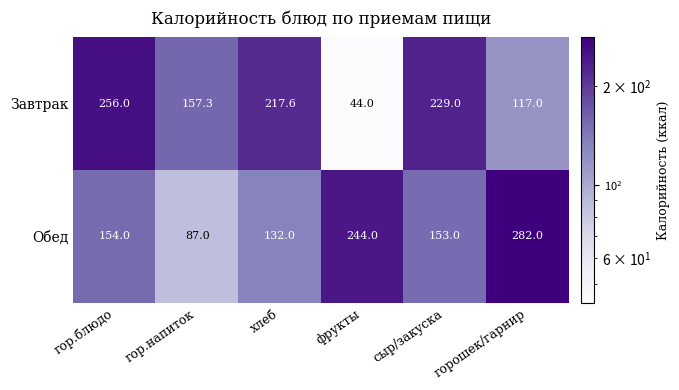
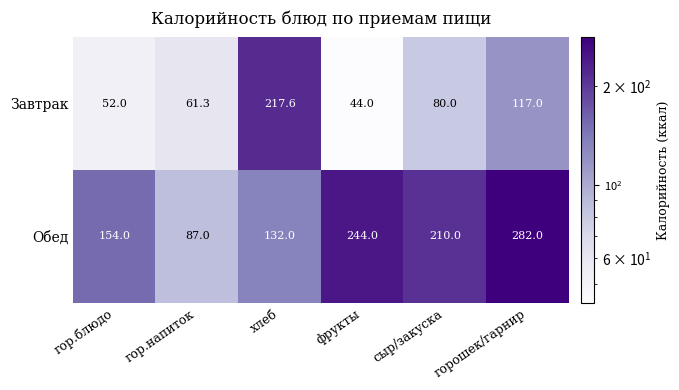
Завтрак, гор.блюдо: 256.0 -> 52.0
Завтрак, гор.напиток: 157.3 -> 61.3
Завтрак, сыр/закуска: 229.0 -> 80.0
Обед, сыр/закуска: 153.0 -> 210.0
